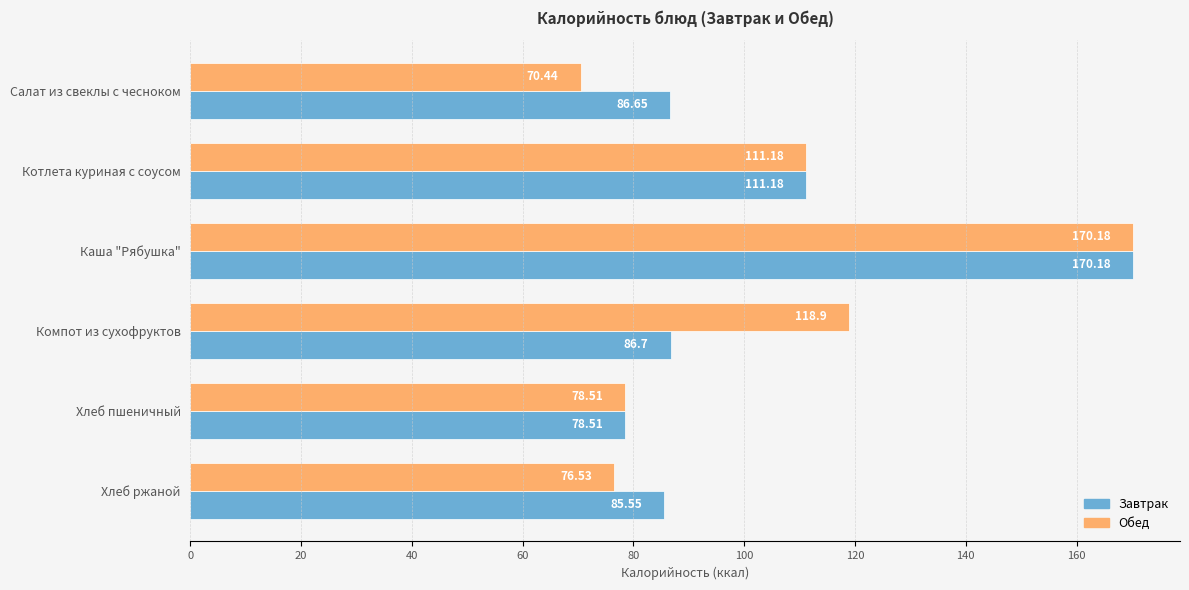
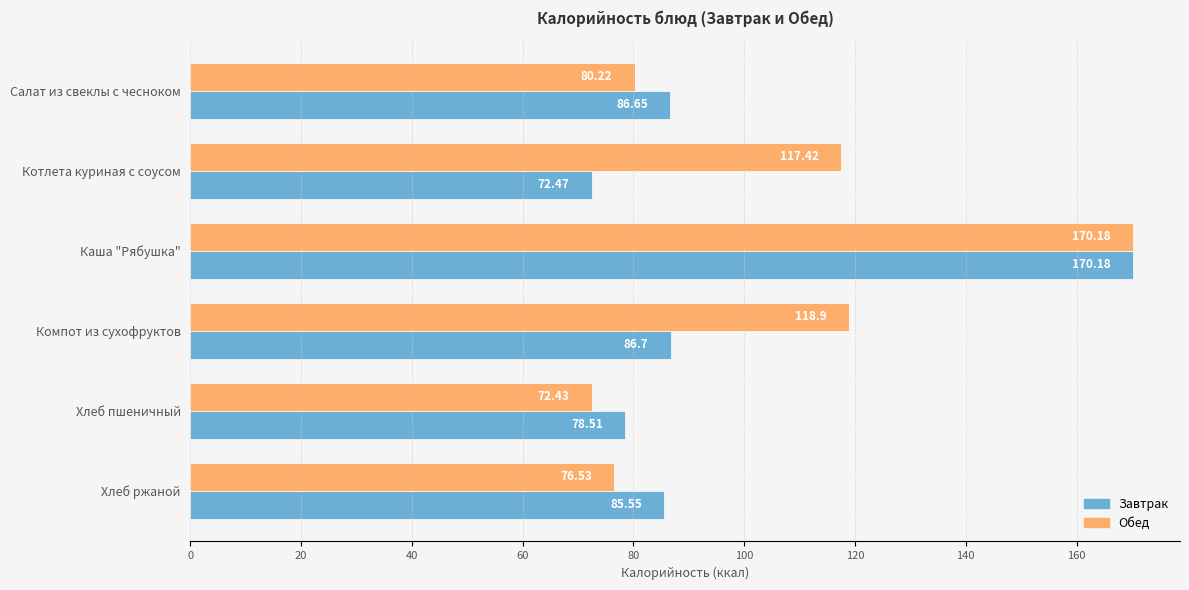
Обед, Салат из свеклы с чесноком: 70.44 -> 80.22
Обед, Котлета куриная с соусом: 111.18 -> 117.42
Завтрак, Котлета куриная с соусом: 111.18 -> 72.47
Обед, Хлеб пшеничный: 78.51 -> 72.43
